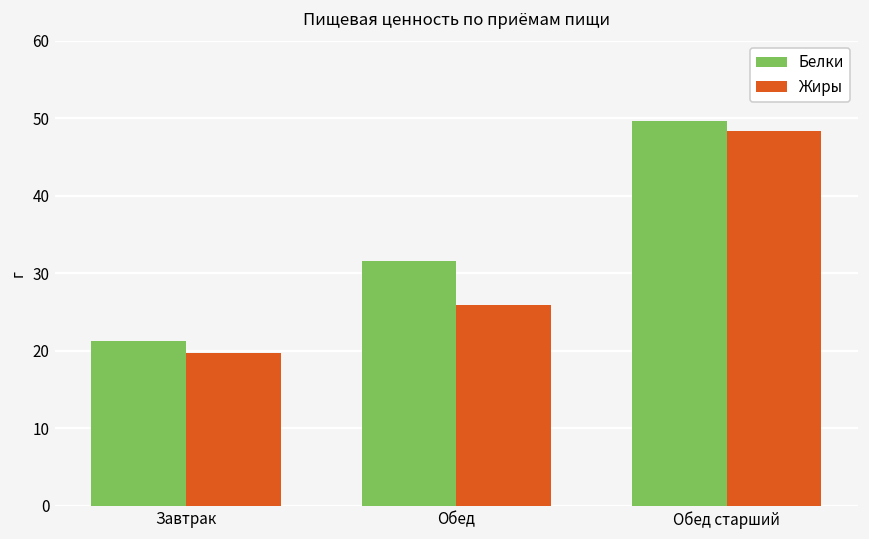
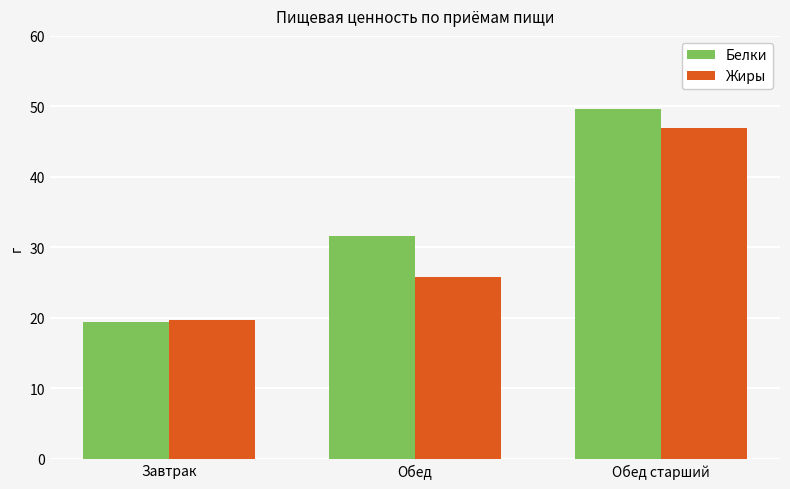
Белки, Завтрак: 21 -> 19
Жиры, Обед старший: 48 -> 47
